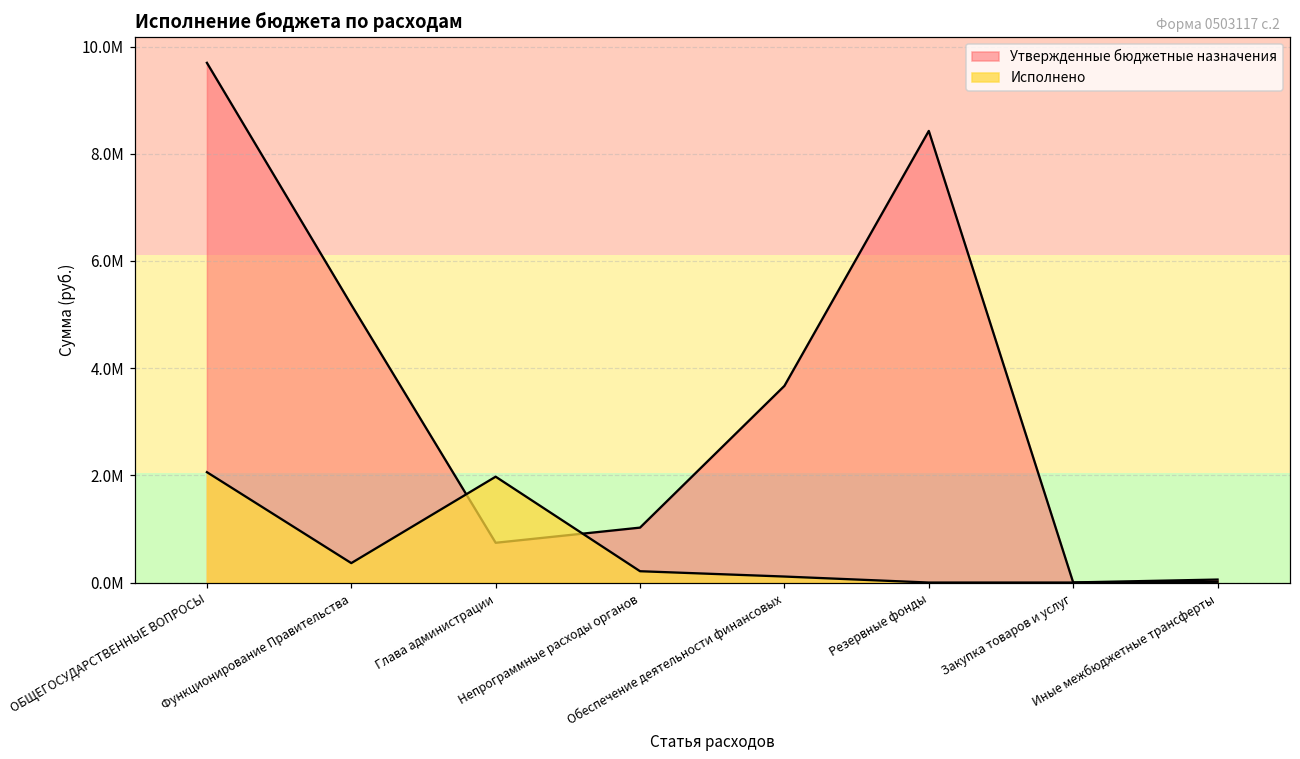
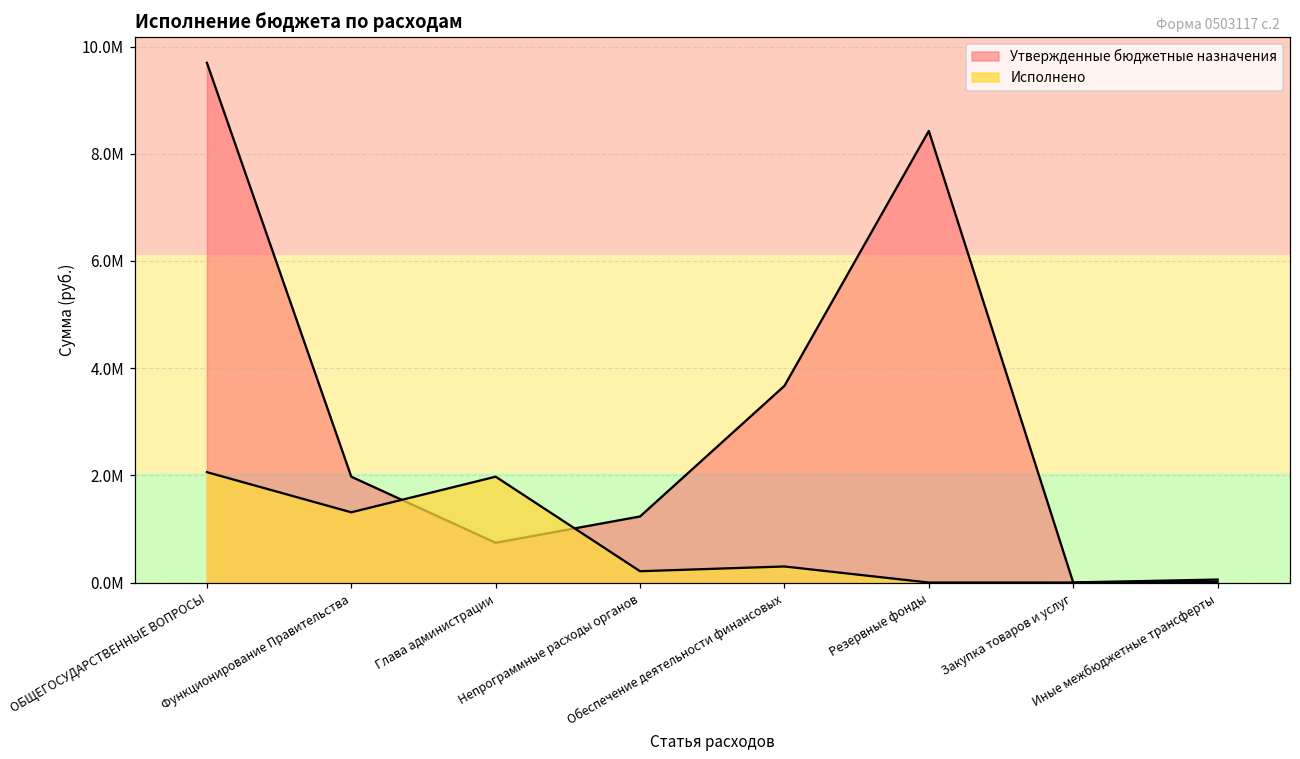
Утвержденные бюджетные назначения, Функционирование Правительства: 5200000 -> 2000000
Исполнено, Функционирование Правительства: 400000 -> 1300000
Утвержденные бюджетные назначения, Непрограммные расходы органов: 1000000 -> 1200000
Исполнено, Обеспечение деятельности финансовых: 100000 -> 300000
